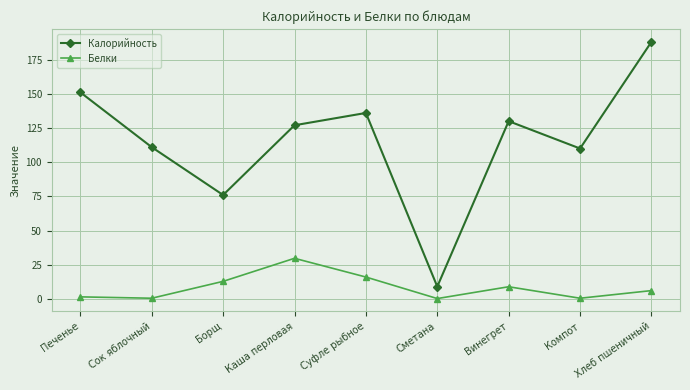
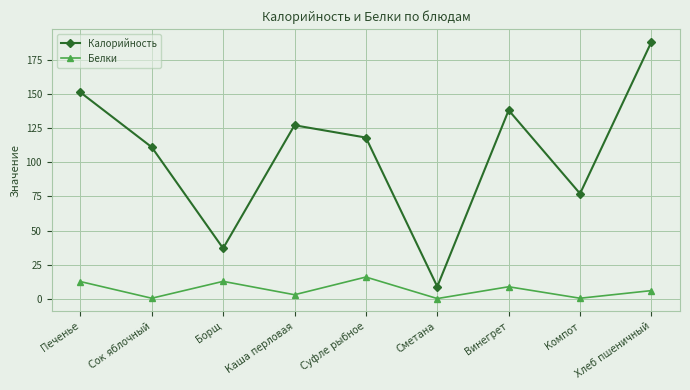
Белки, Печенье: 2 -> 13
Калорийность, Борщ: 76 -> 37
Белки, Каша перловая: 30 -> 3
Калорийность, Суфле рыбное: 136 -> 118
Калорийность, Винегрет: 130 -> 138
Калорийность, Компот: 110 -> 77
